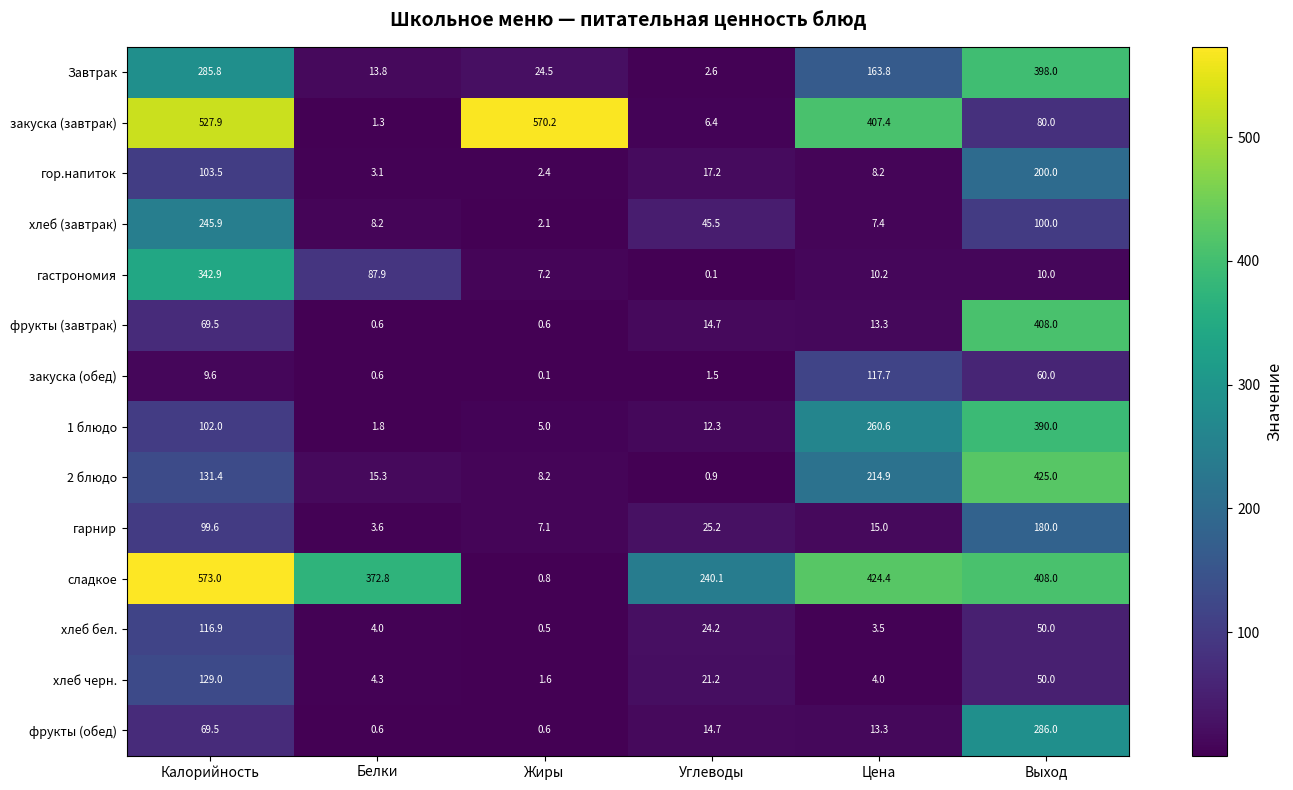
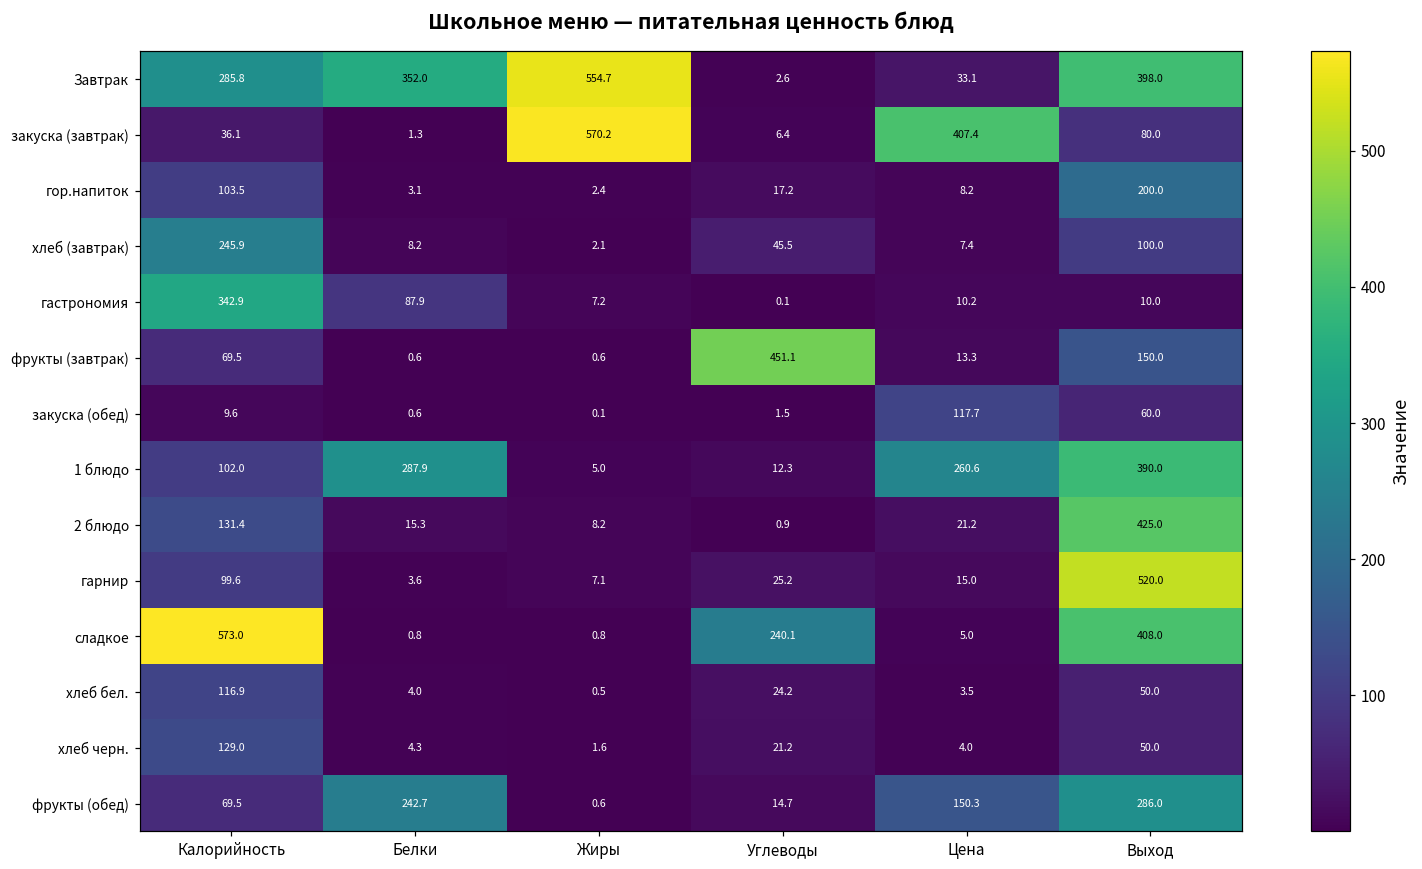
Завтрак, Белки: 13.8 -> 352.0
Завтрак, Жиры: 24.5 -> 554.7
Завтрак, Цена: 163.8 -> 33.1
закуска (завтрак), Калорийность: 527.9 -> 36.1
фрукты (завтрак), Углеводы: 14.7 -> 451.1
фрукты (завтрак), Выход: 408.0 -> 150.0
1 блюдо, Белки: 1.8 -> 287.9
2 блюдо, Цена: 214.9 -> 21.2
гарнир, Выход: 180.0 -> 520.0
сладкое, Белки: 372.8 -> 0.8
сладкое, Цена: 424.4 -> 5.0
фрукты (обед), Белки: 0.6 -> 242.7
фрукты (обед), Цена: 13.3 -> 150.3
